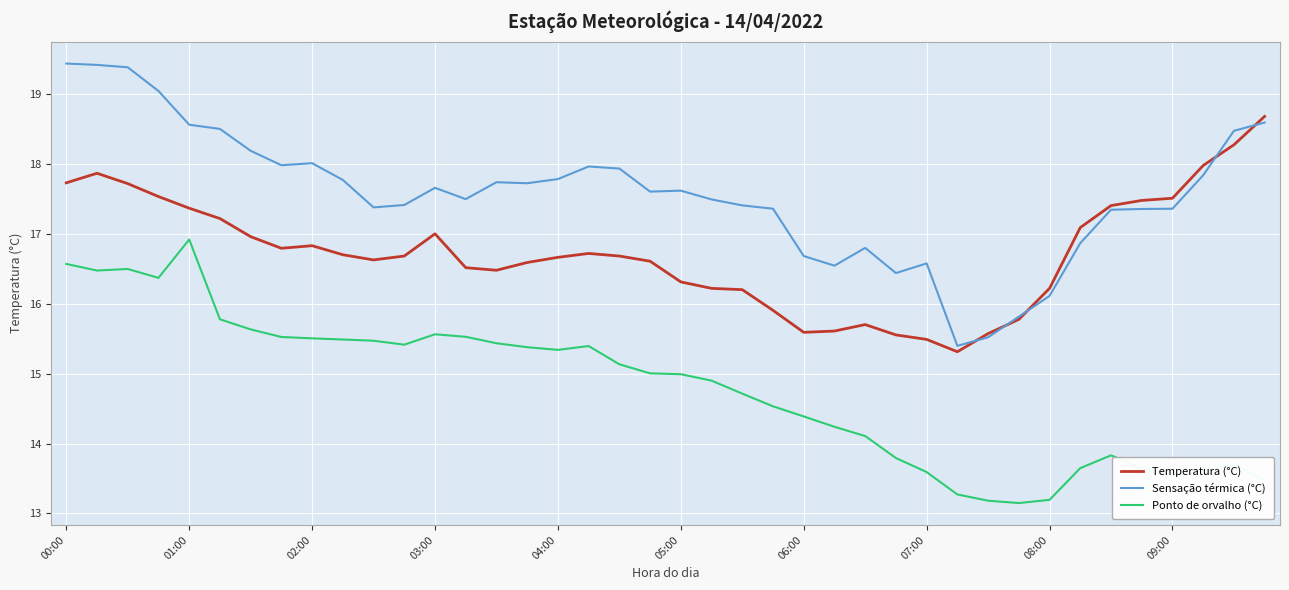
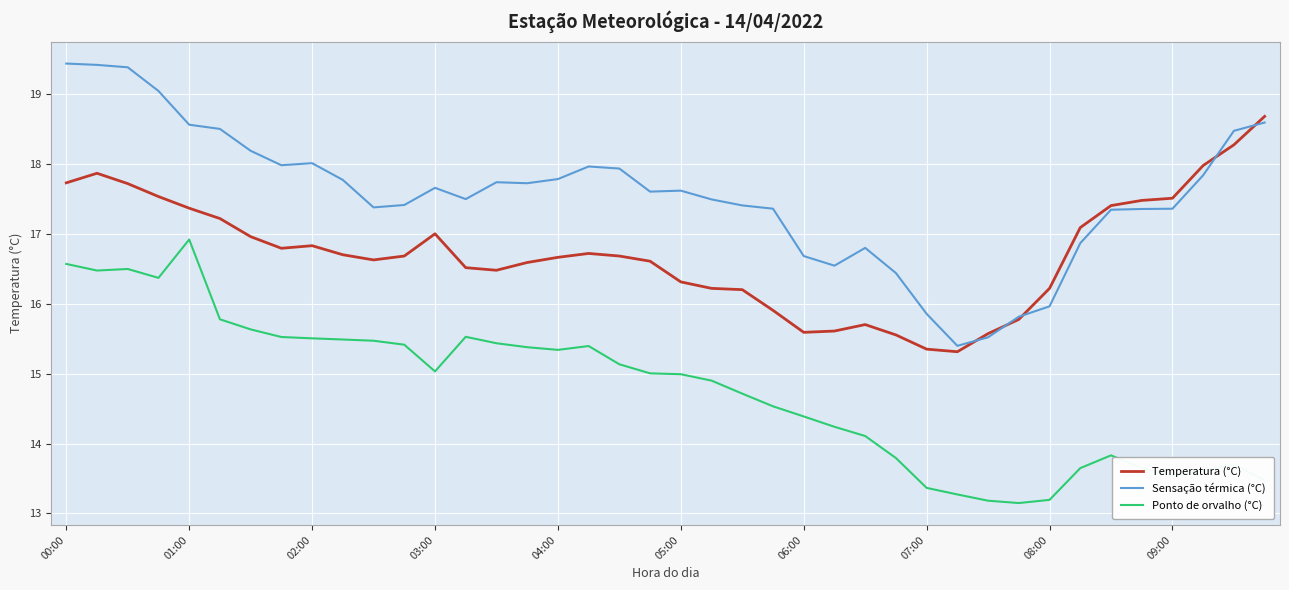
Ponto de orvalho (°C), 03:00: 15.6 -> 15.0
Temperatura (°C), 07:00: 15.5 -> 15.4
Sensação térmica (°C), 07:00: 16.6 -> 15.9
Ponto de orvalho (°C), 07:00: 13.6 -> 13.4
Sensação térmica (°C), 08:00: 16.1 -> 16.0
